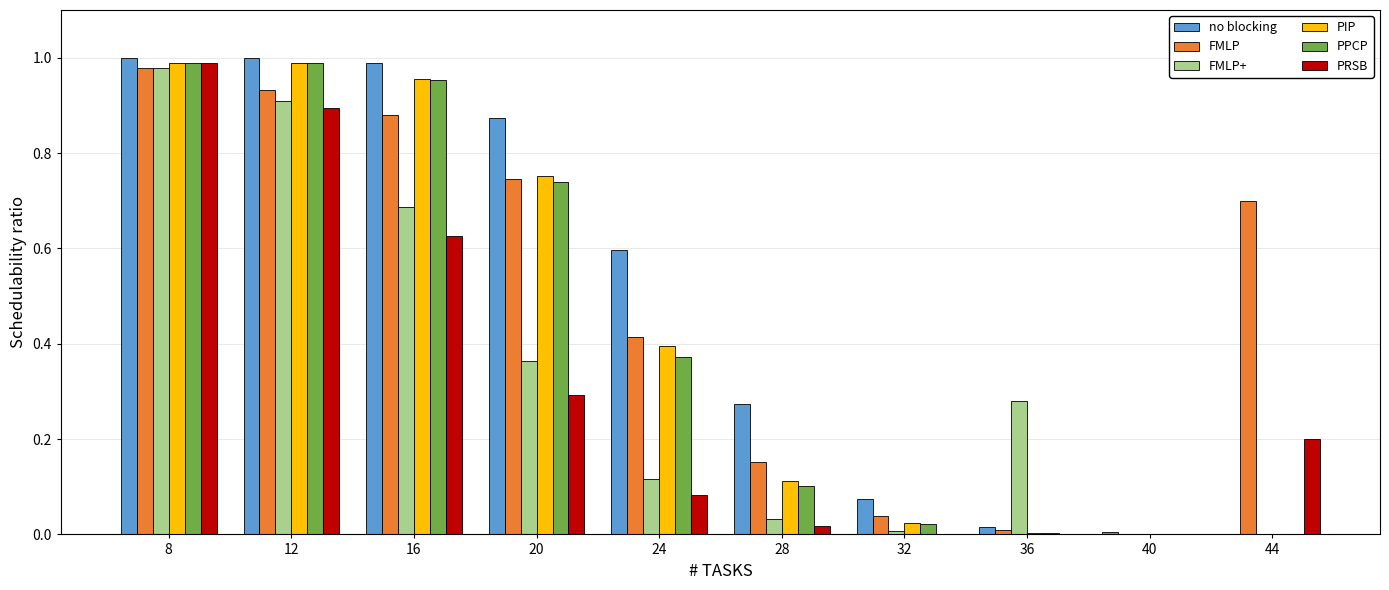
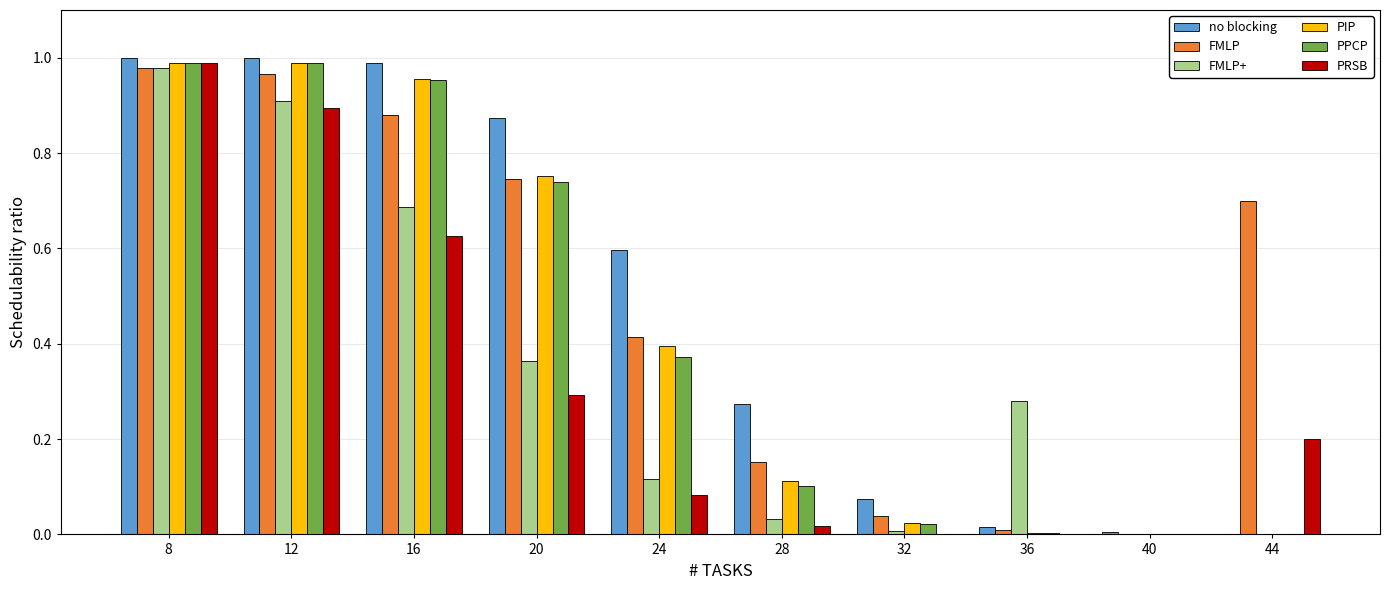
FMLP, 12: 0.93 -> 0.96
